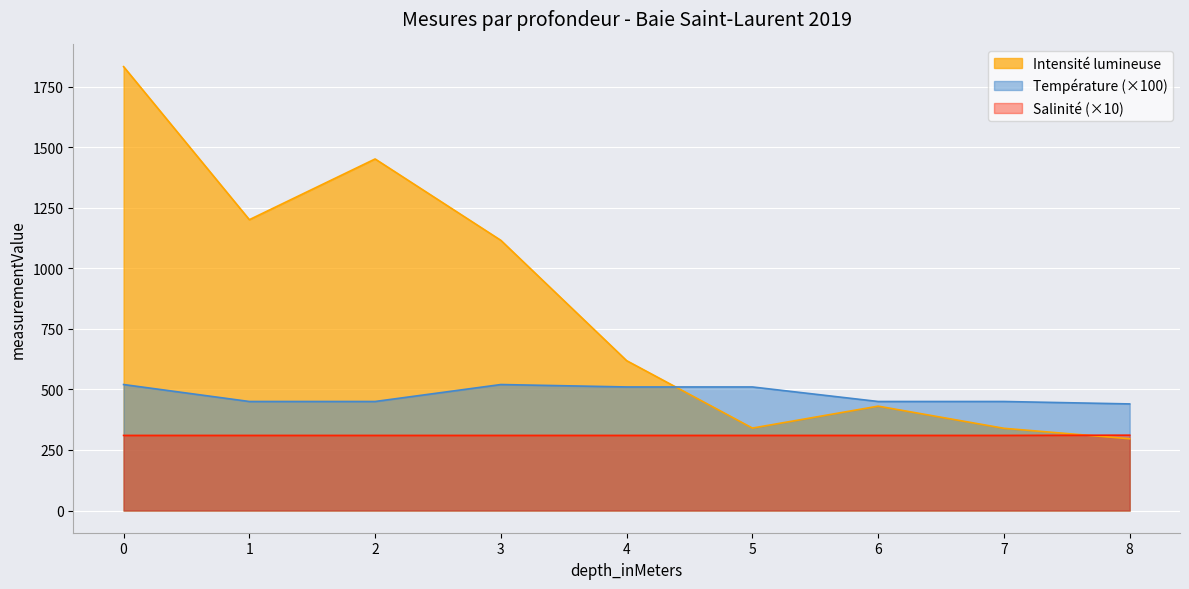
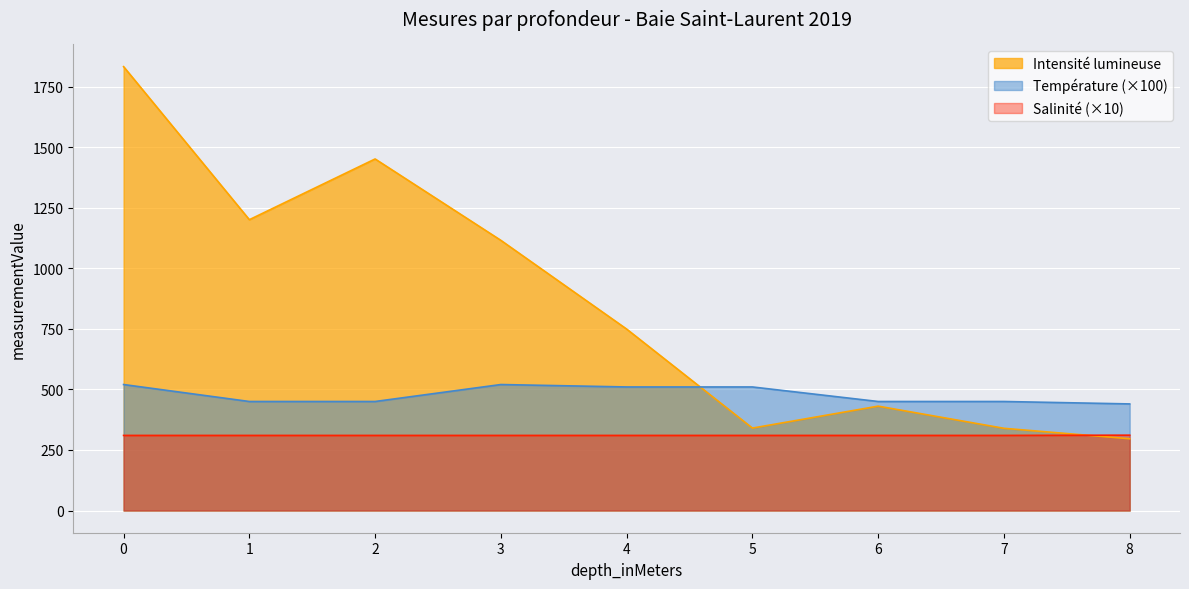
Intensité lumineuse, 4: 620 -> 750
